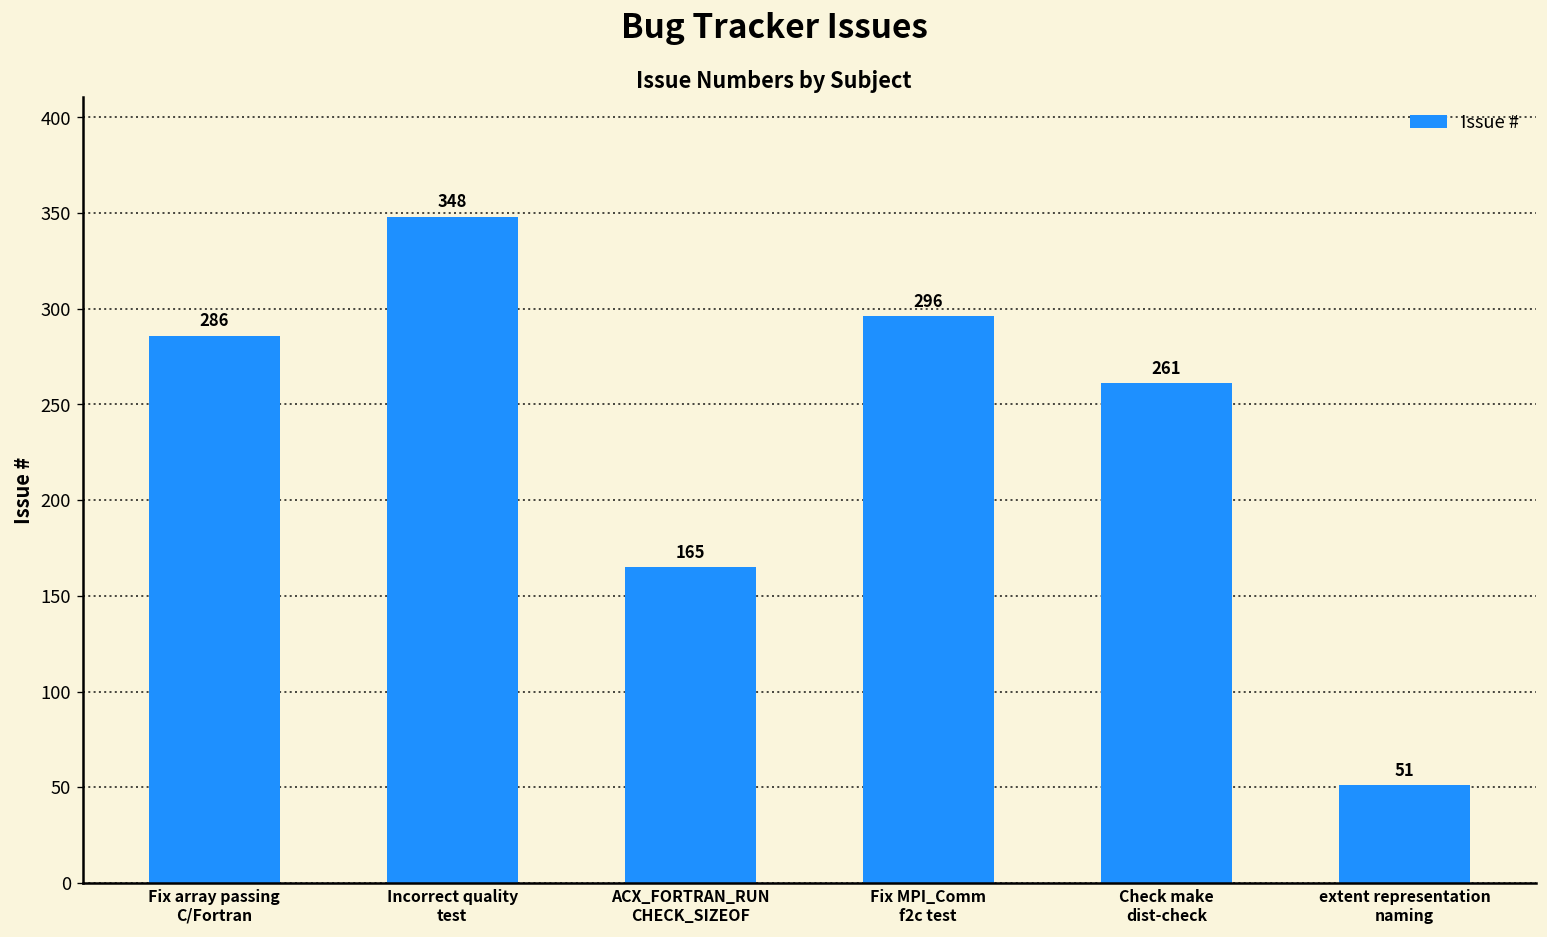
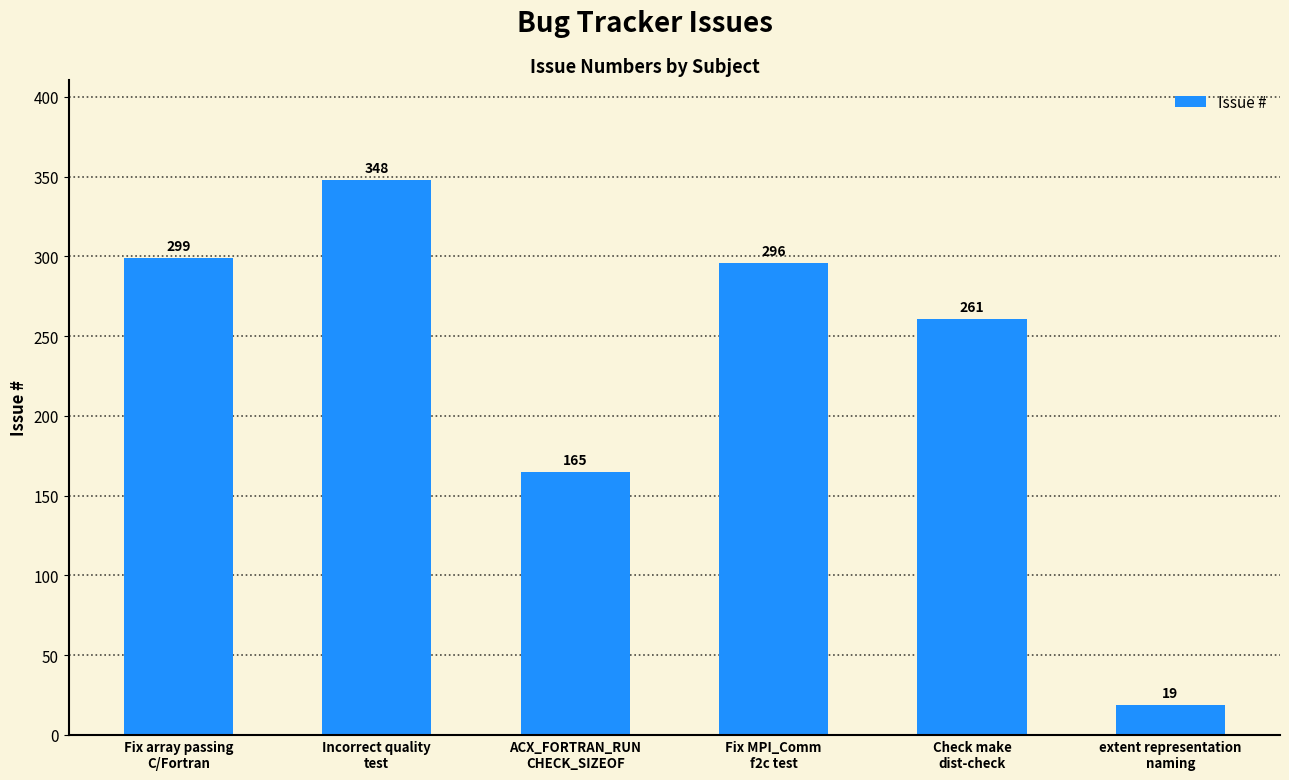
Fix array passing C/Fortran: 286 -> 299
extent representation naming: 51 -> 19
